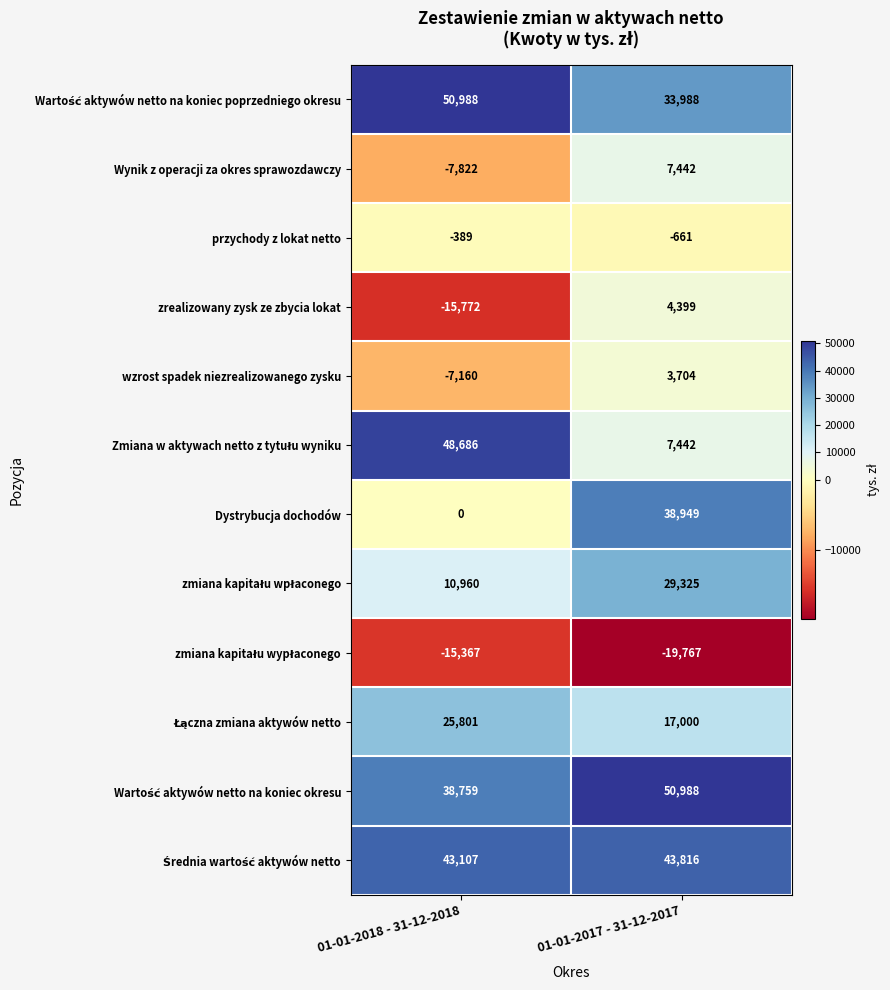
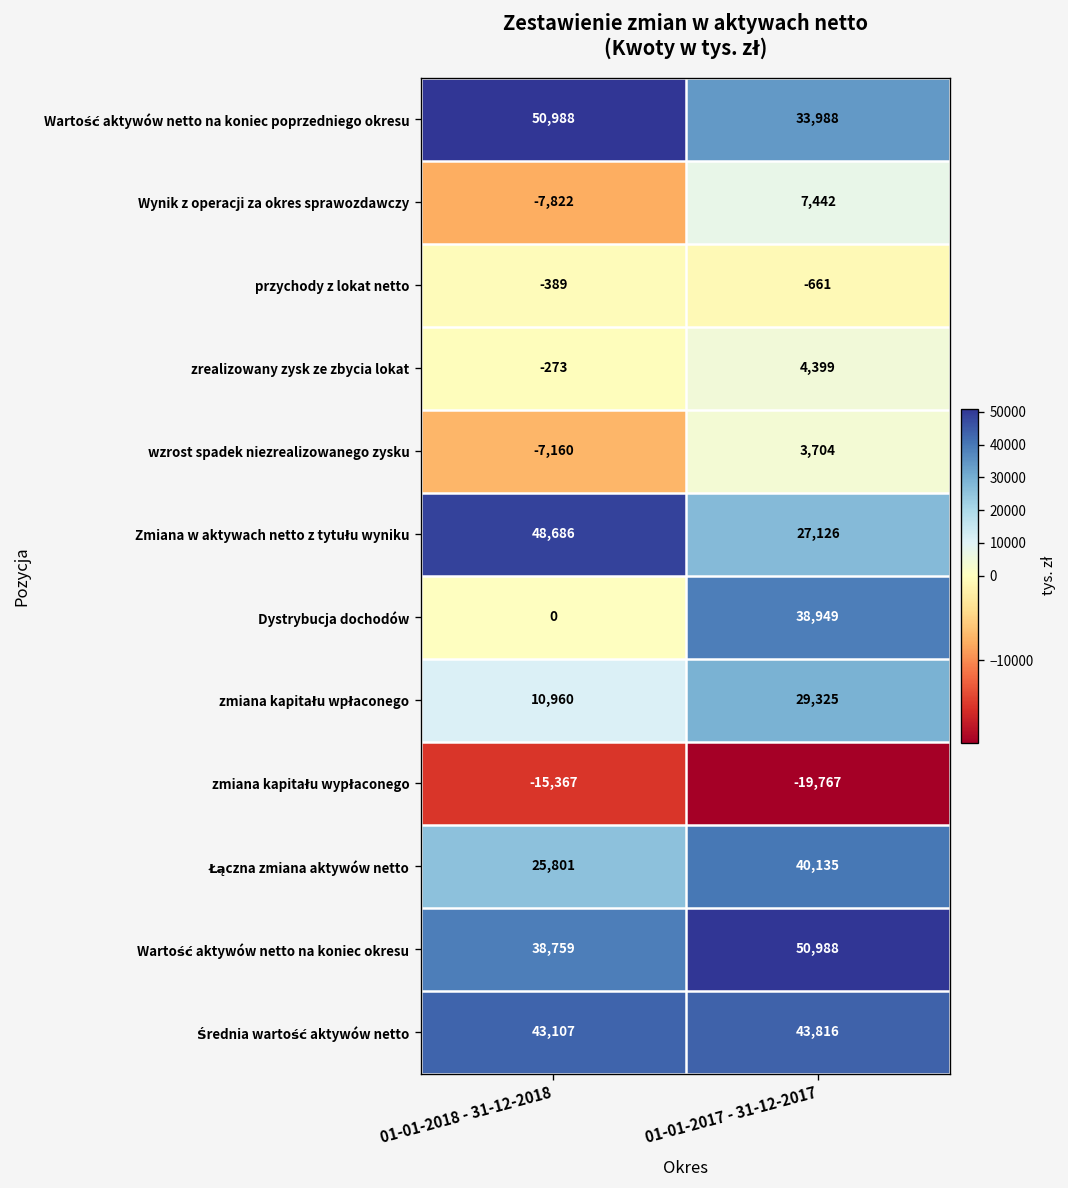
zrealizowany zysk ze zbycia lokat, 01-01-2018 - 31-12-2018: -15,772 -> -273
Zmiana w aktywach netto z tytułu wyniku, 01-01-2017 - 31-12-2017: 7,442 -> 27,126
Łączna zmiana aktywów netto, 01-01-2017 - 31-12-2017: 17,000 -> 40,135
